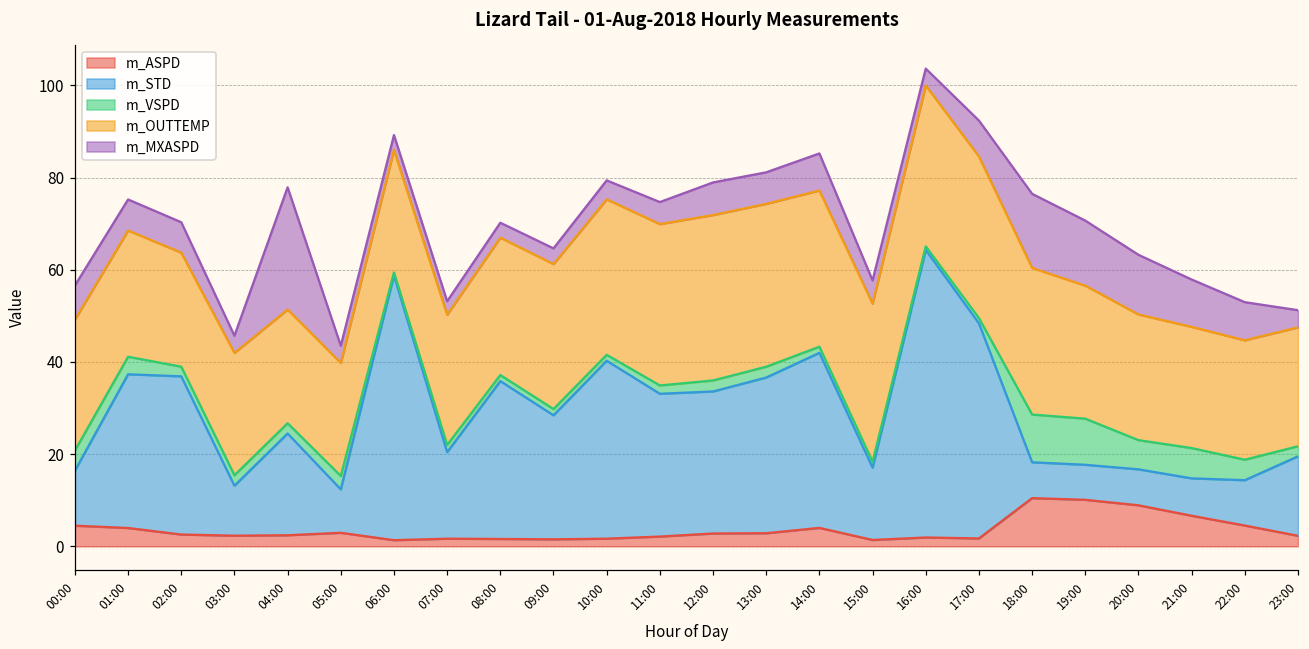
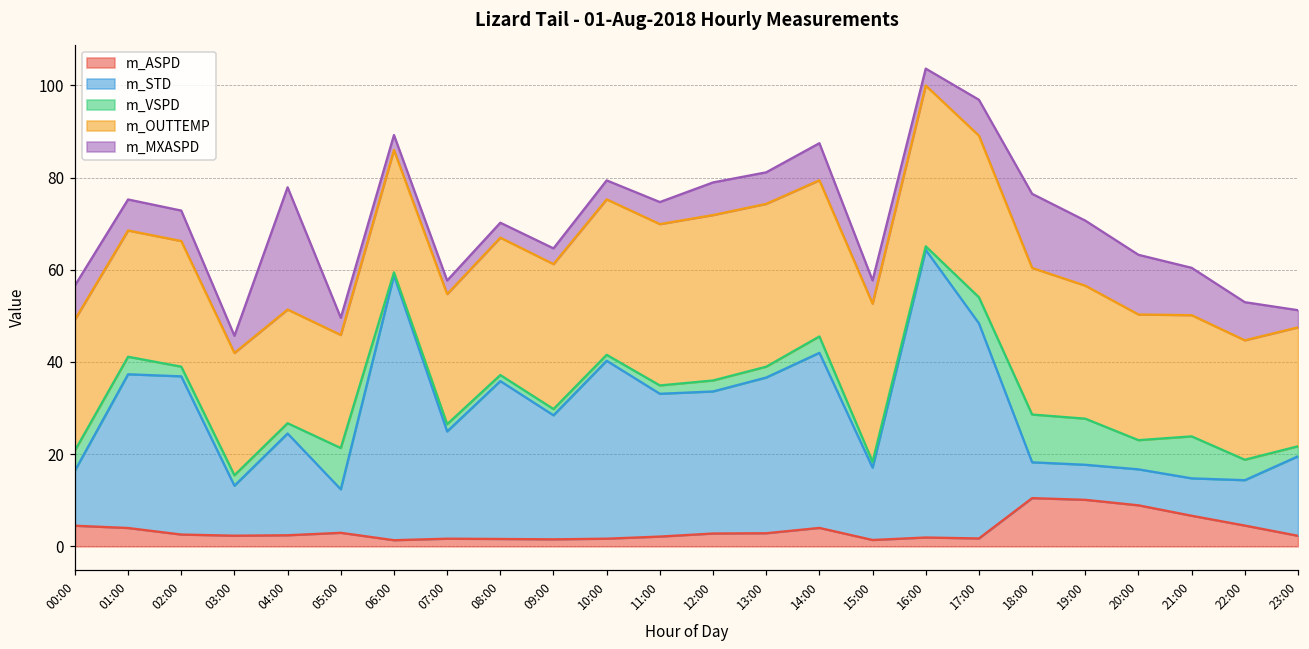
m_OUTTEMP, 02:00: 25 -> 27
m_VSPD, 05:00: 3 -> 9
m_STD, 07:00: 19 -> 23
m_VSPD, 14:00: 1 -> 4
m_VSPD, 17:00: 1 -> 6
m_VSPD, 21:00: 7 -> 9
